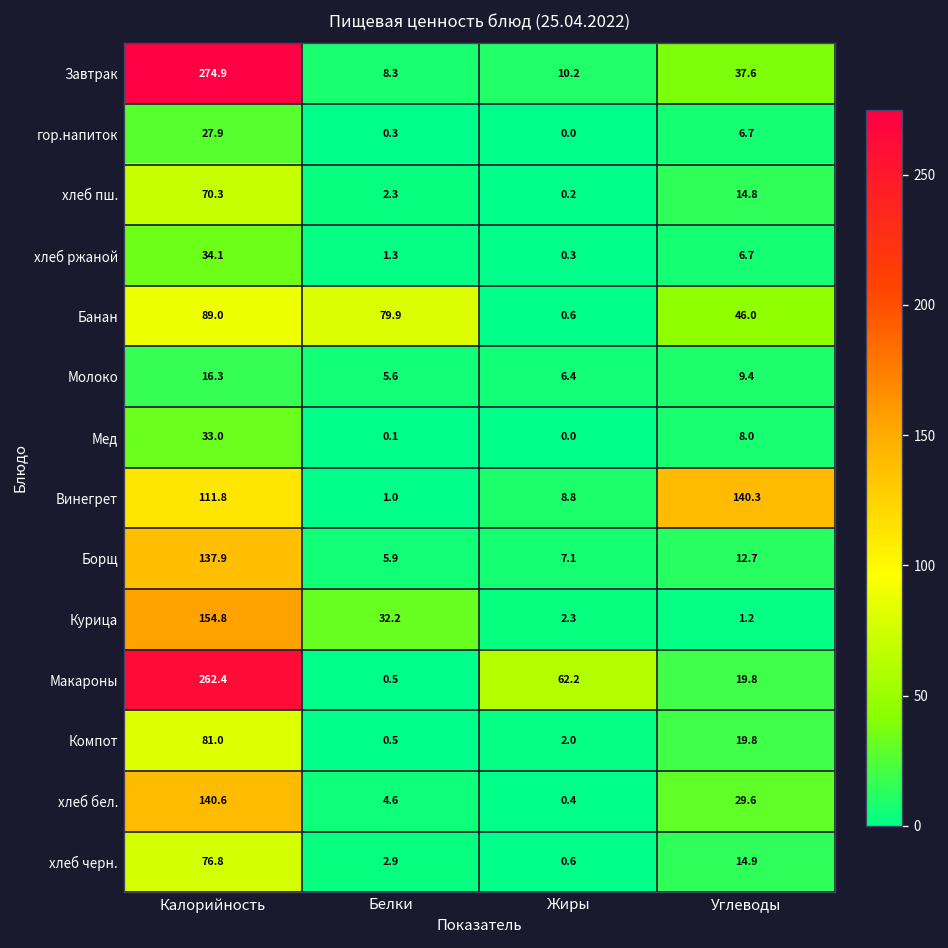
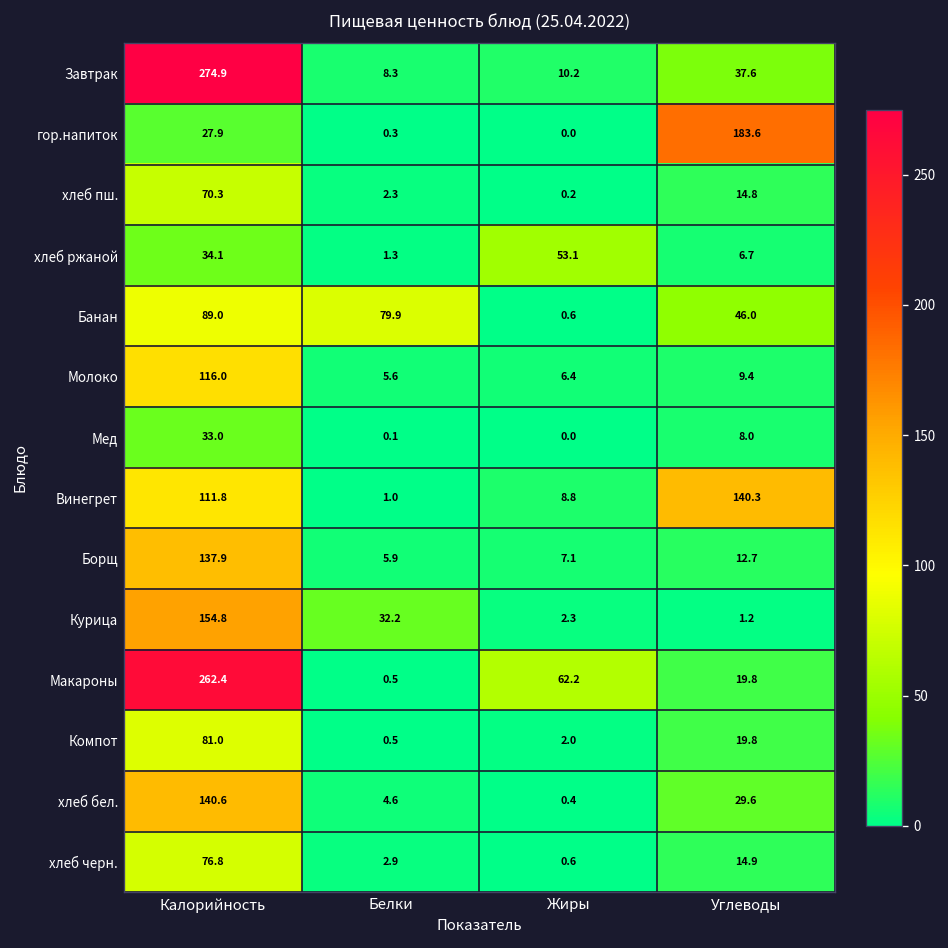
гор.напиток, Углеводы: 6.7 -> 183.6
хлеб ржаной, Жиры: 0.3 -> 53.1
Молоко, Калорийность: 16.3 -> 116.0
